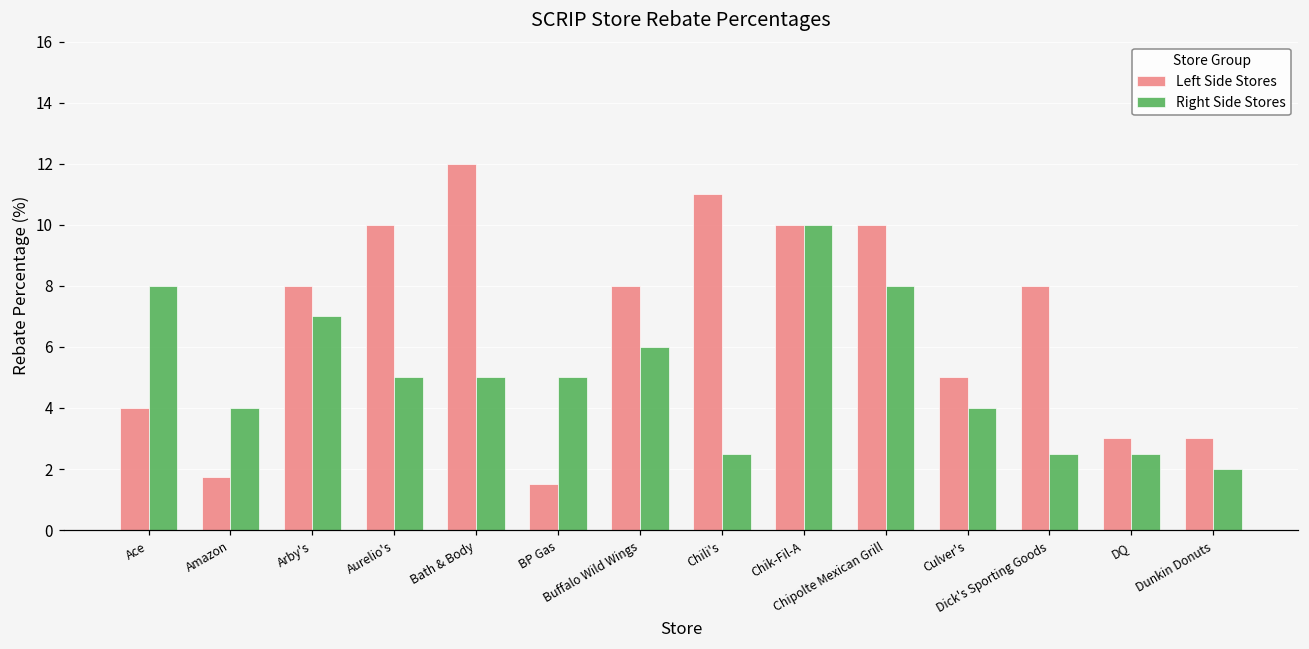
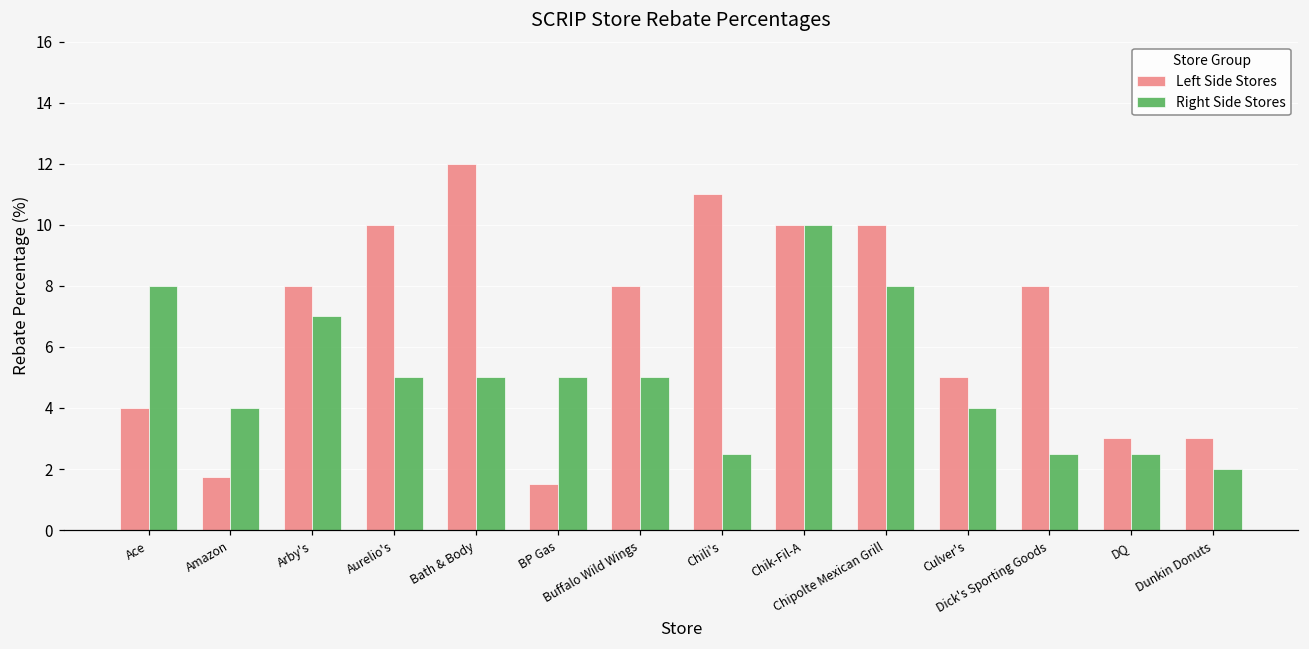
Right Side Stores, Buffalo Wild Wings: 6 -> 5
